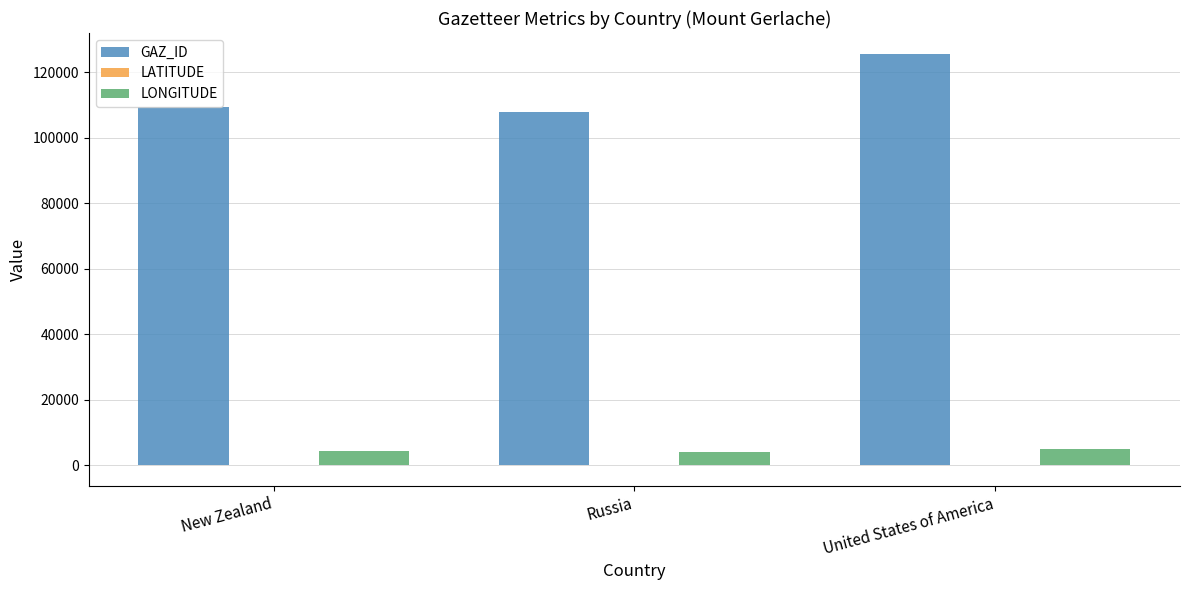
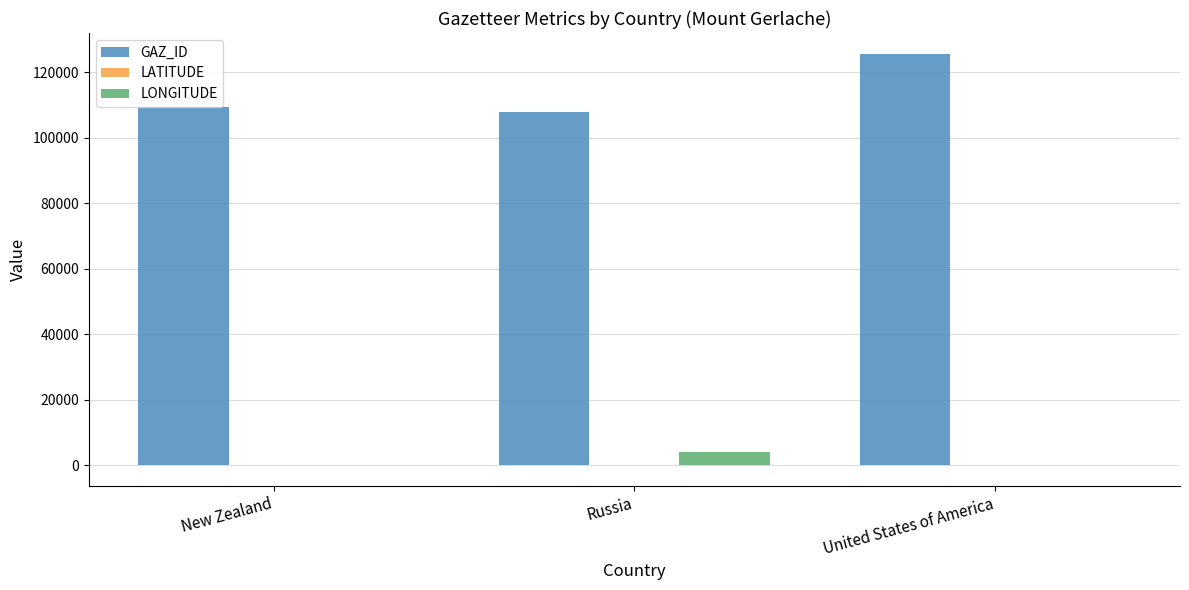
LONGITUDE, New Zealand: 4000 -> 0
LONGITUDE, United States of America: 5000 -> 0
